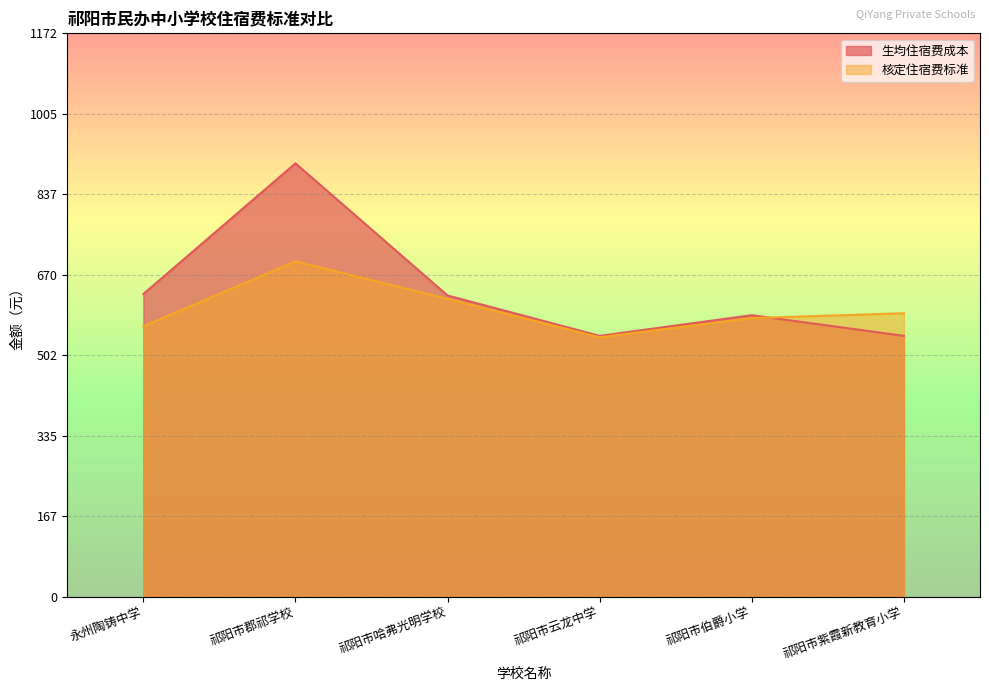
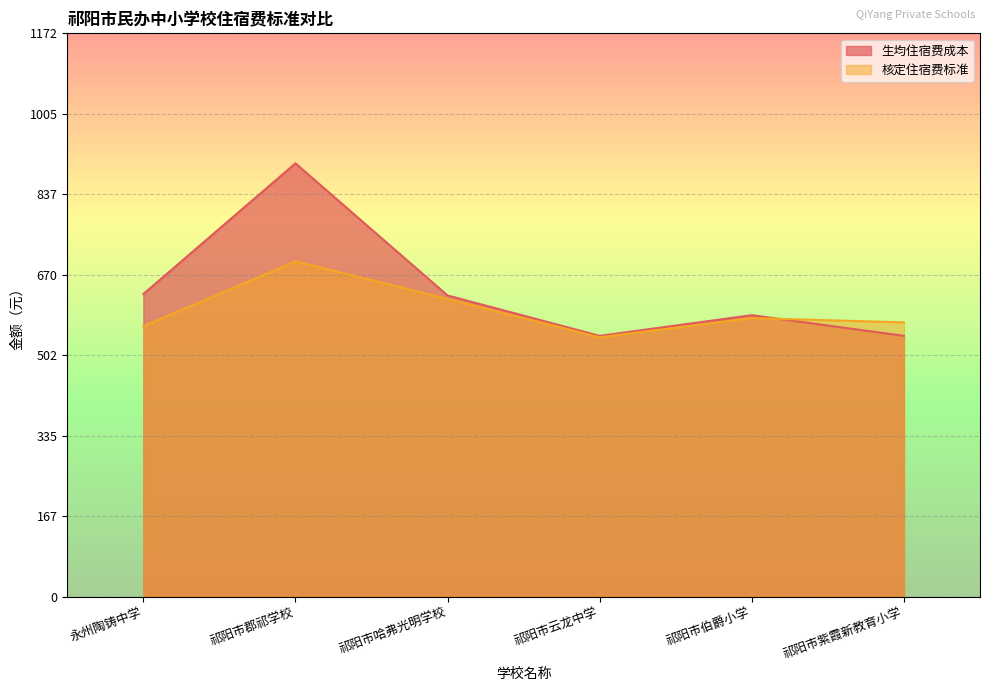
核定住宿费标准, 祁阳市紫霞新教育小学: 590 -> 570
